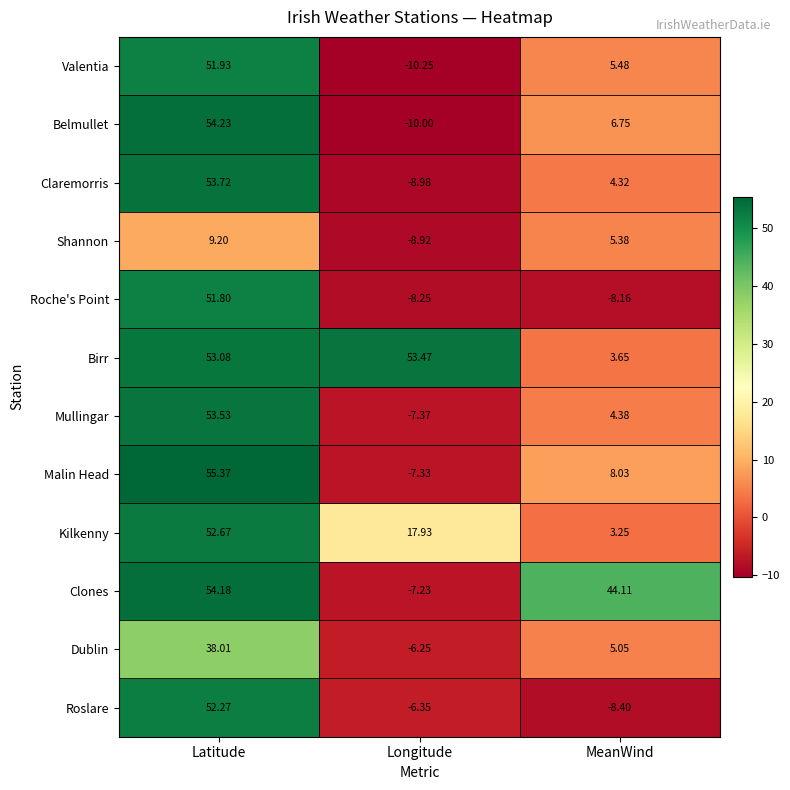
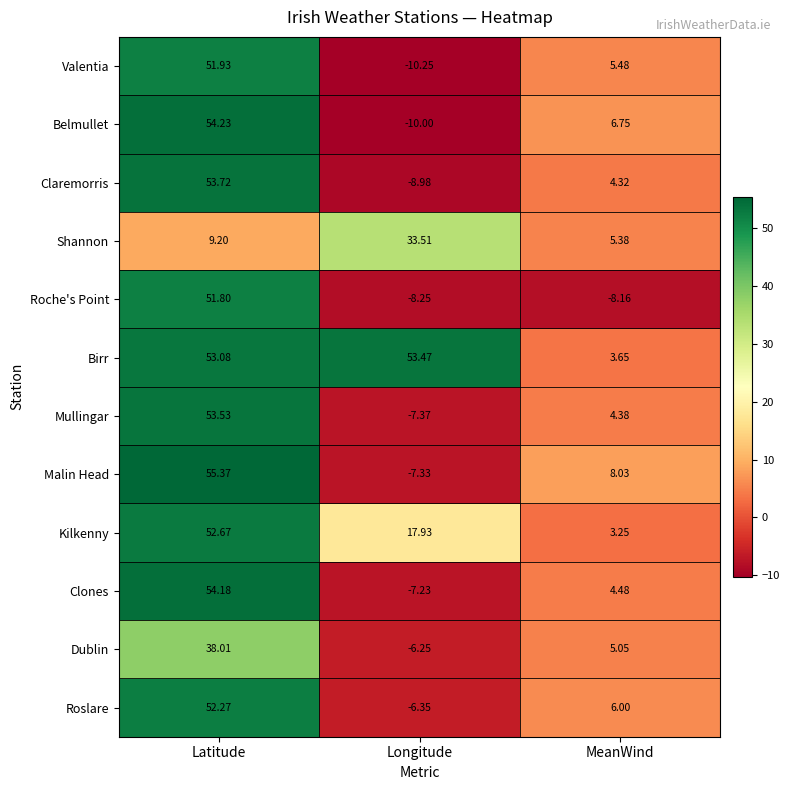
Shannon, Longitude: -8.92 -> 33.51
Clones, MeanWind: 44.11 -> 4.48
Roslare, MeanWind: -8.40 -> 6.00
